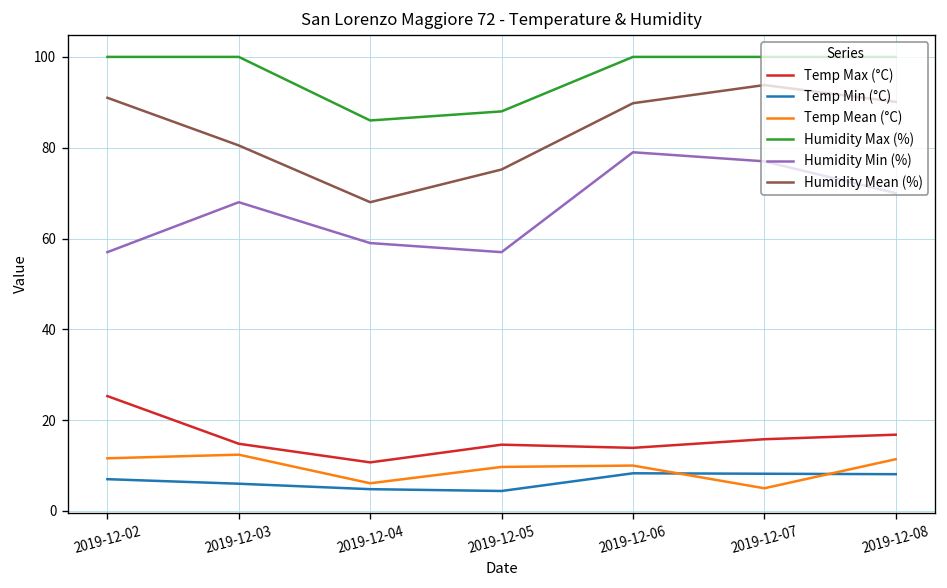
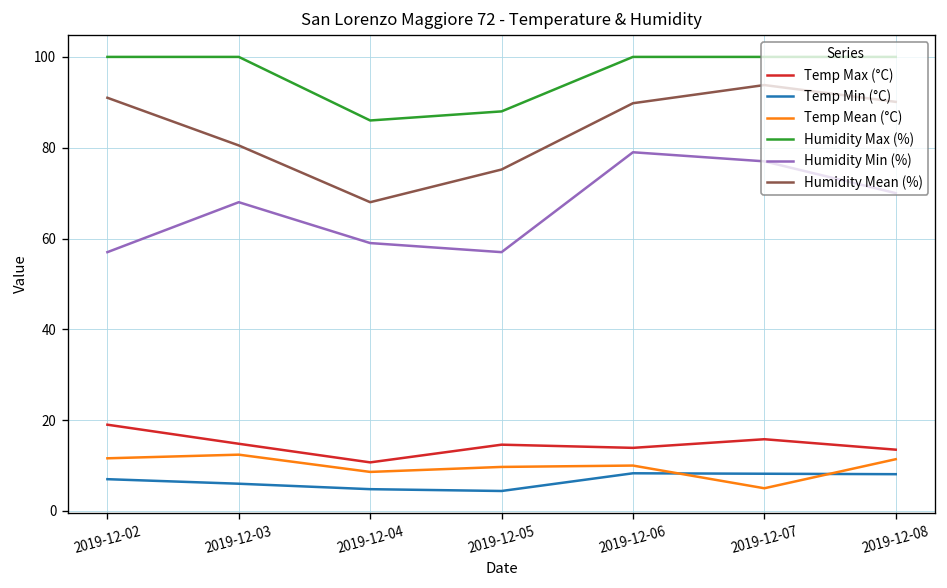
Temp Max (°C), 2019-12-02: 25 -> 19
Temp Mean (°C), 2019-12-04: 6 -> 9
Temp Max (°C), 2019-12-08: 17 -> 14
